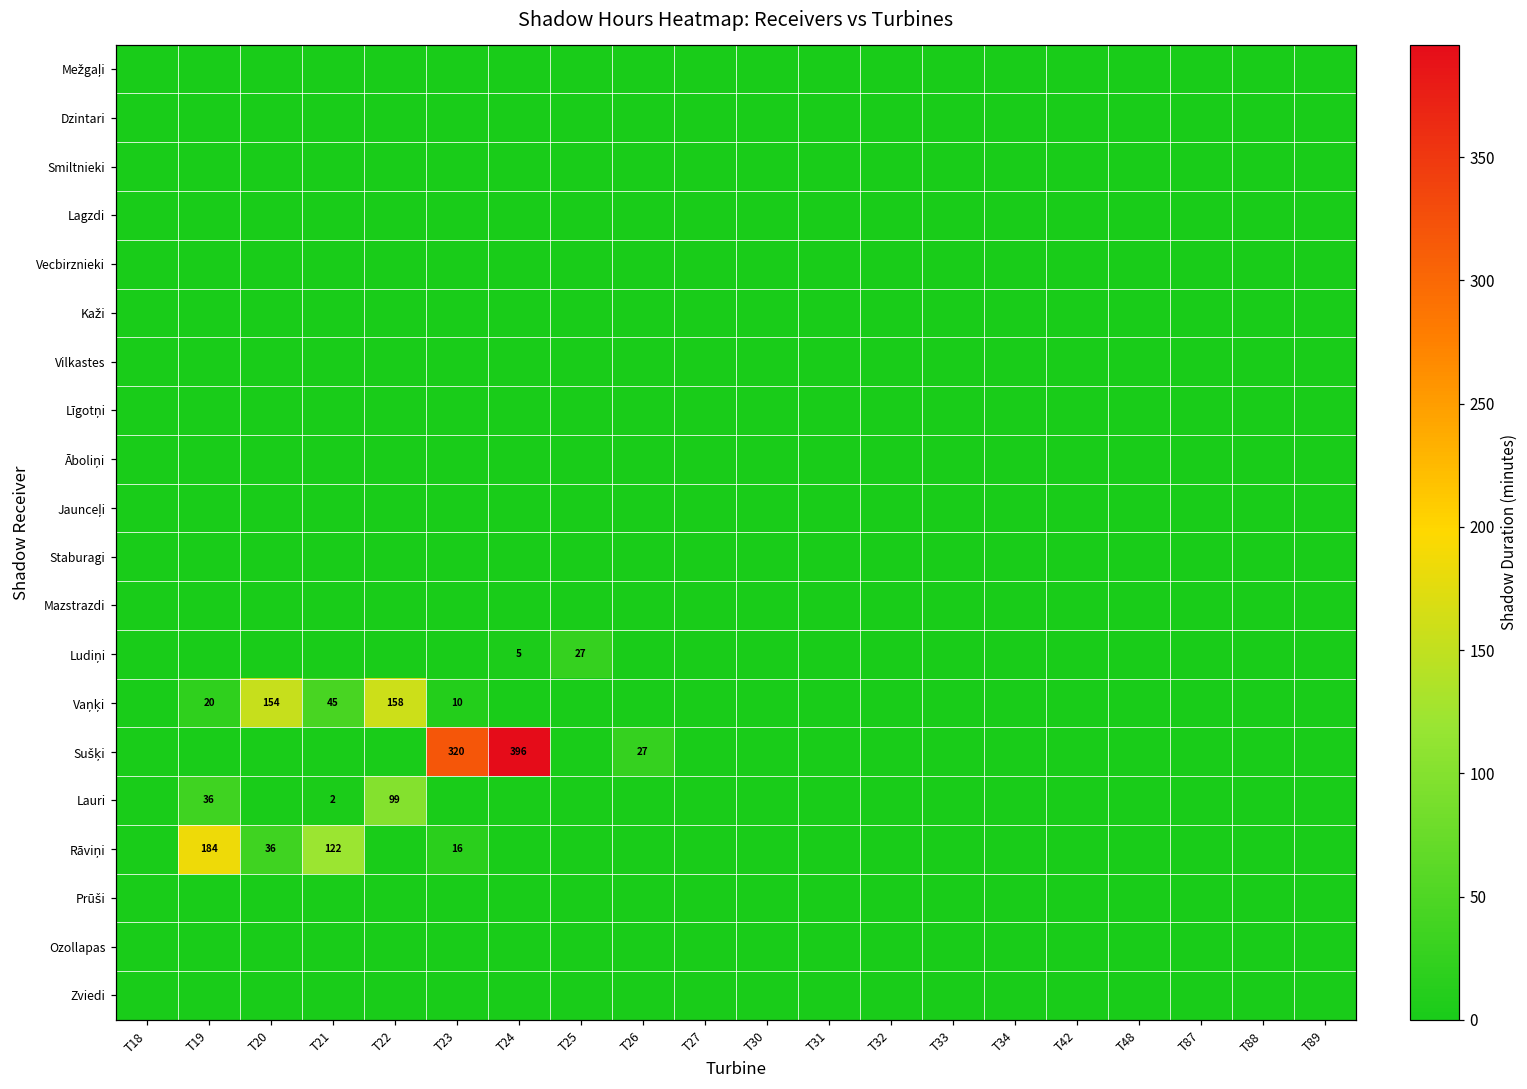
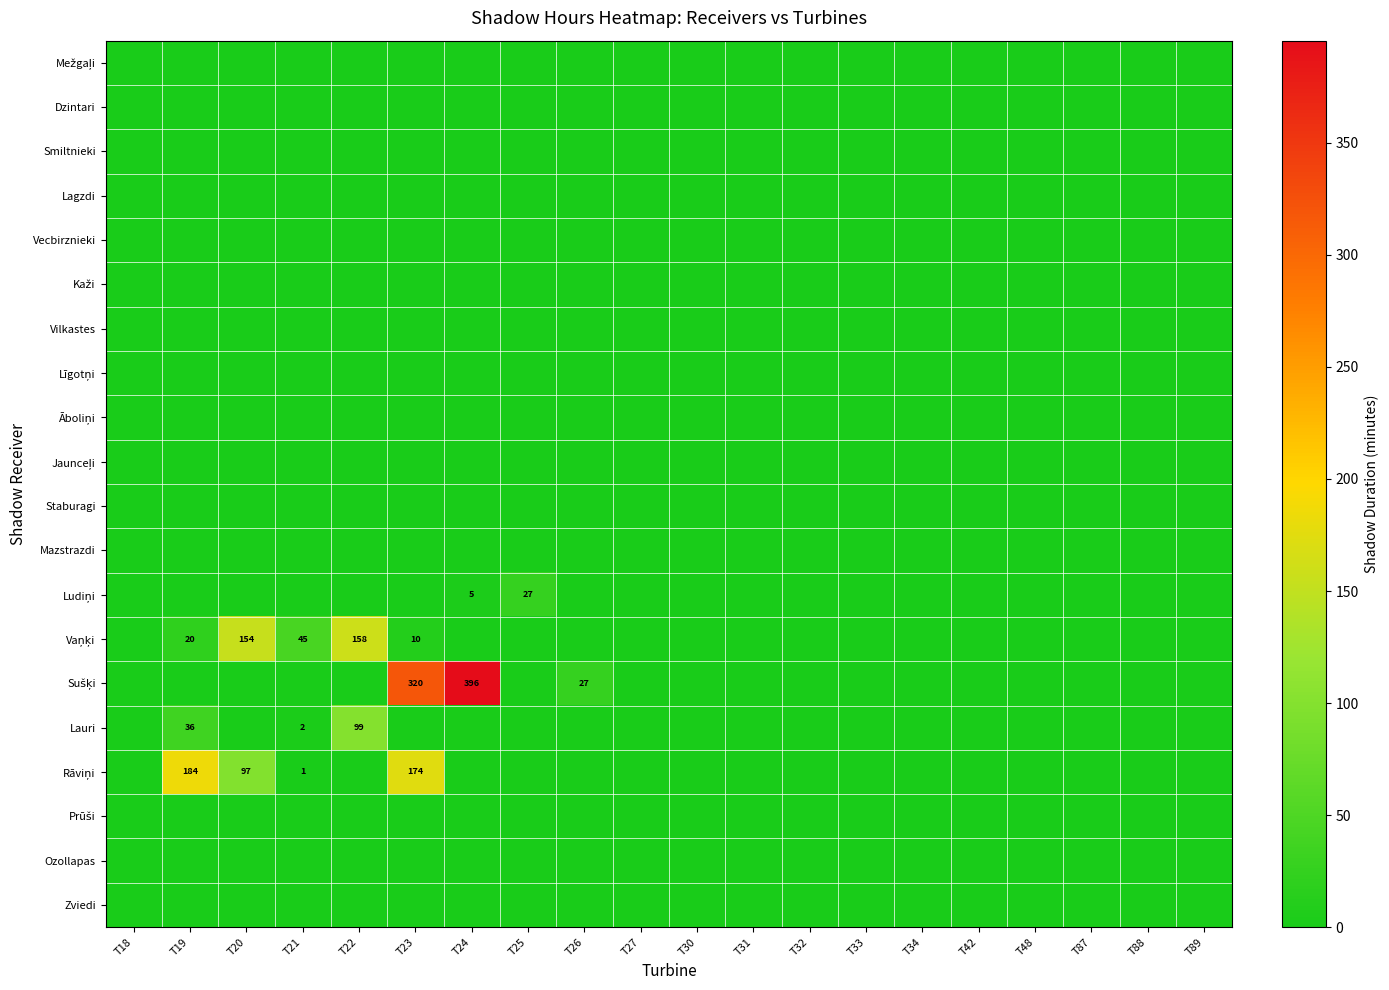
Rāviņi, T20: 36 -> 97
Rāviņi, T21: 122 -> 1
Rāviņi, T23: 16 -> 174
